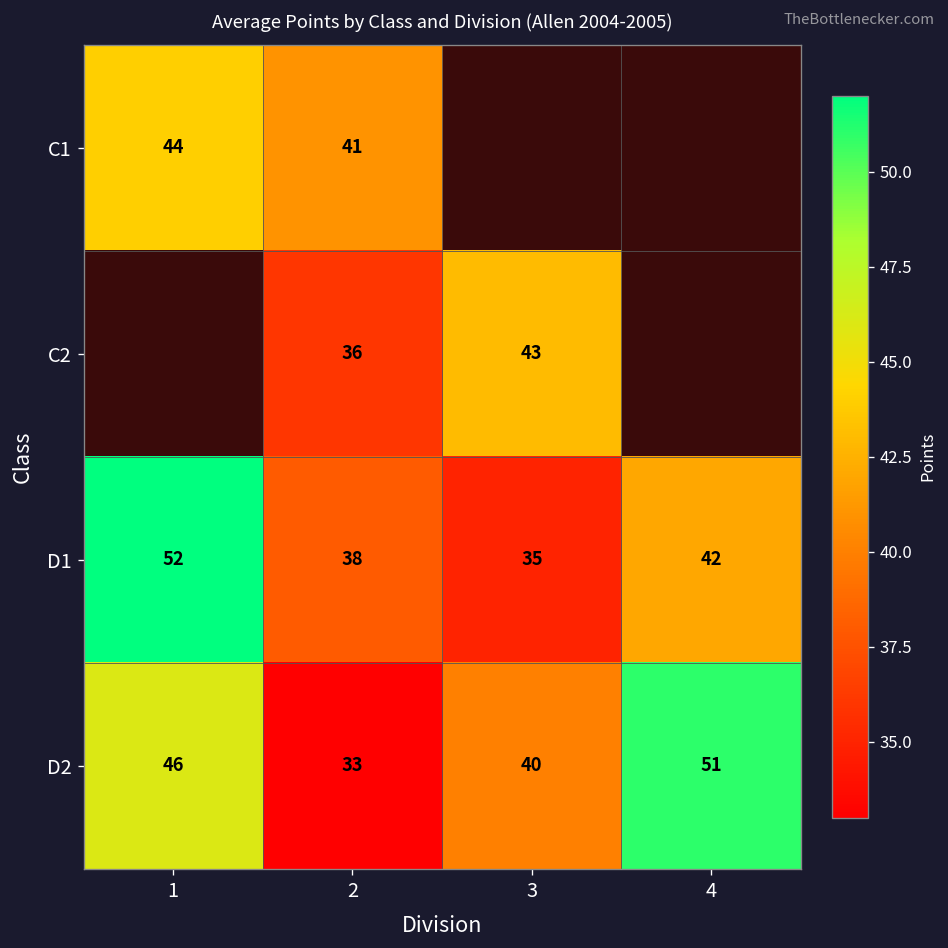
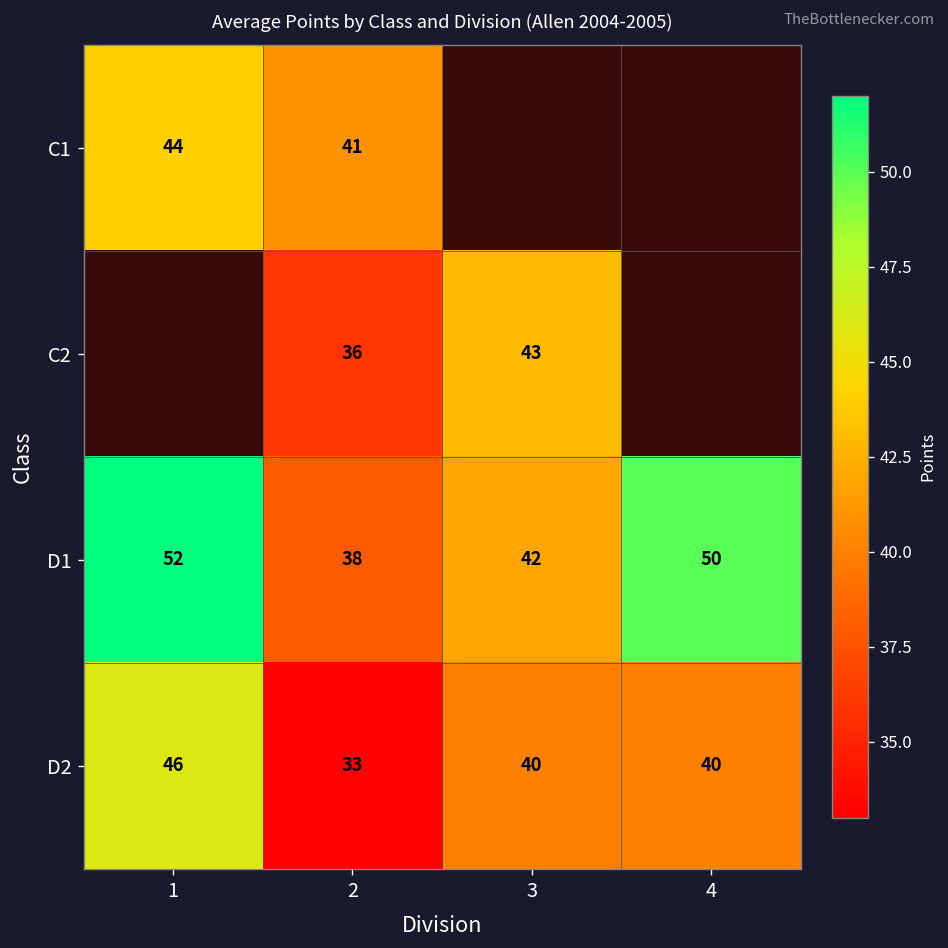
D1, 3: 35 -> 42
D1, 4: 42 -> 50
D2, 4: 51 -> 40
